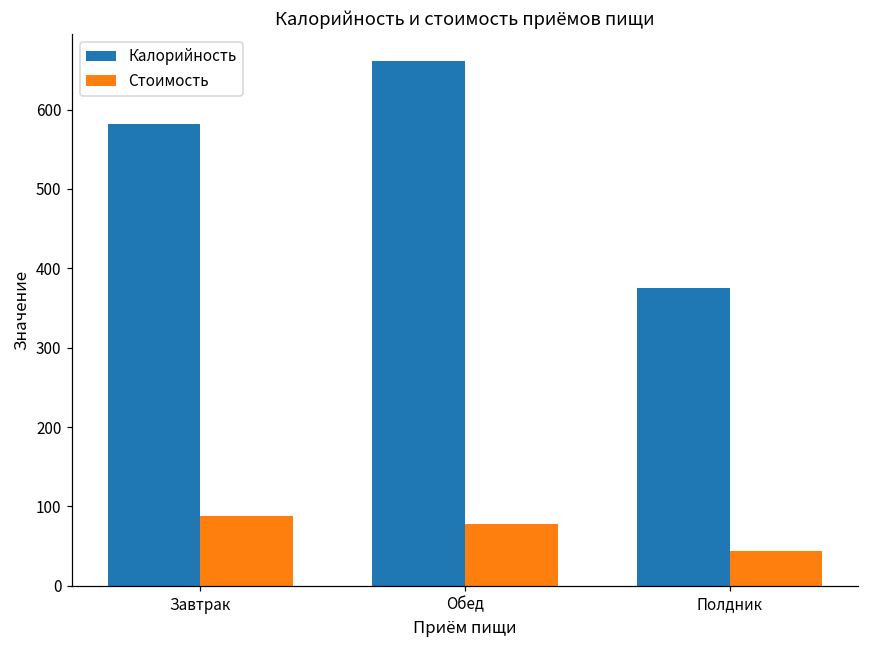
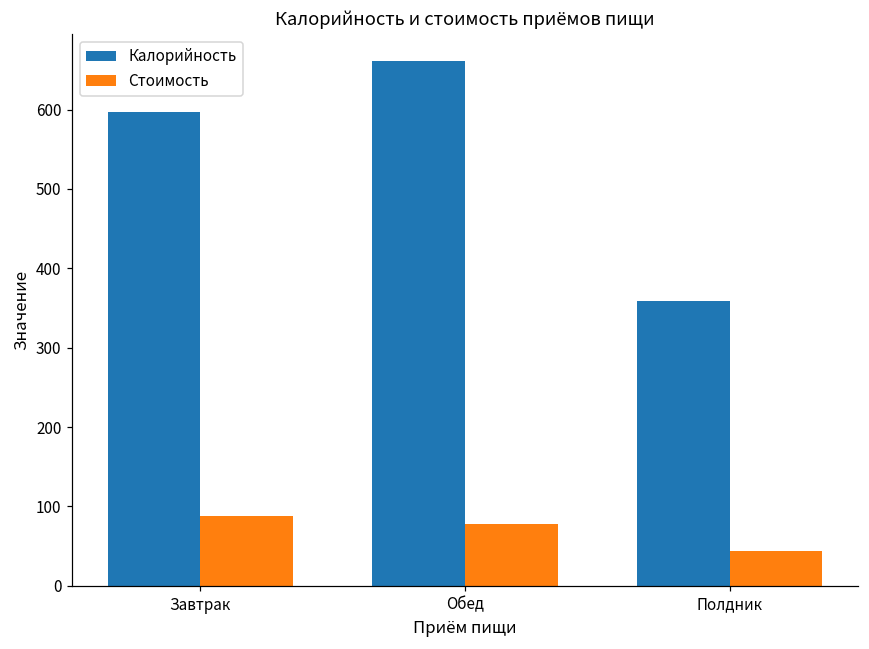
Калорийность, Завтрак: 580 -> 600
Калорийность, Полдник: 370 -> 360
